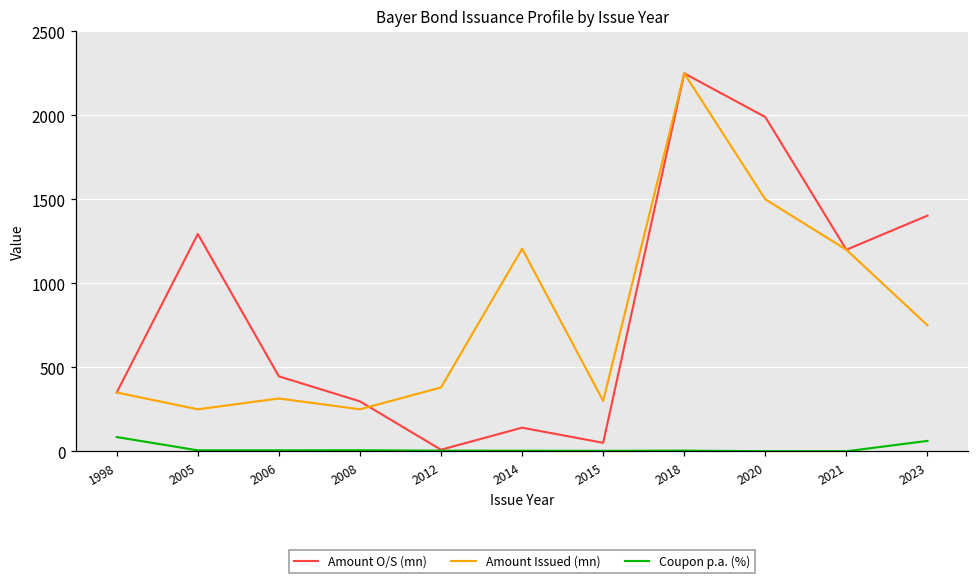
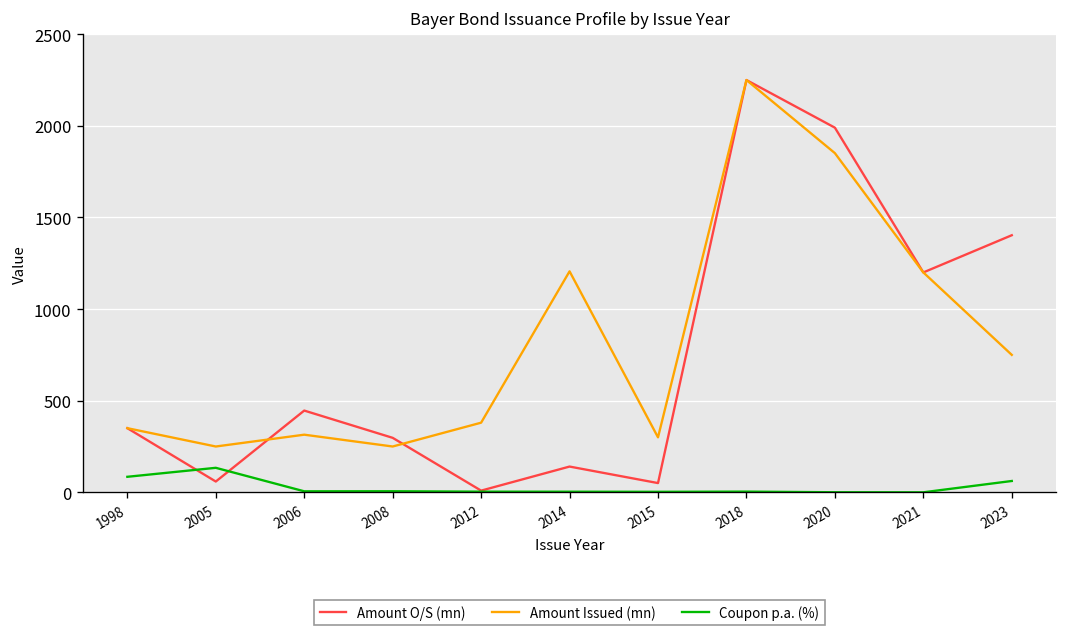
Amount O/S (mn), 2005: 1290 -> 60
Coupon p.a. (%), 2005: 10 -> 130
Amount Issued (mn), 2020: 1500 -> 1850
